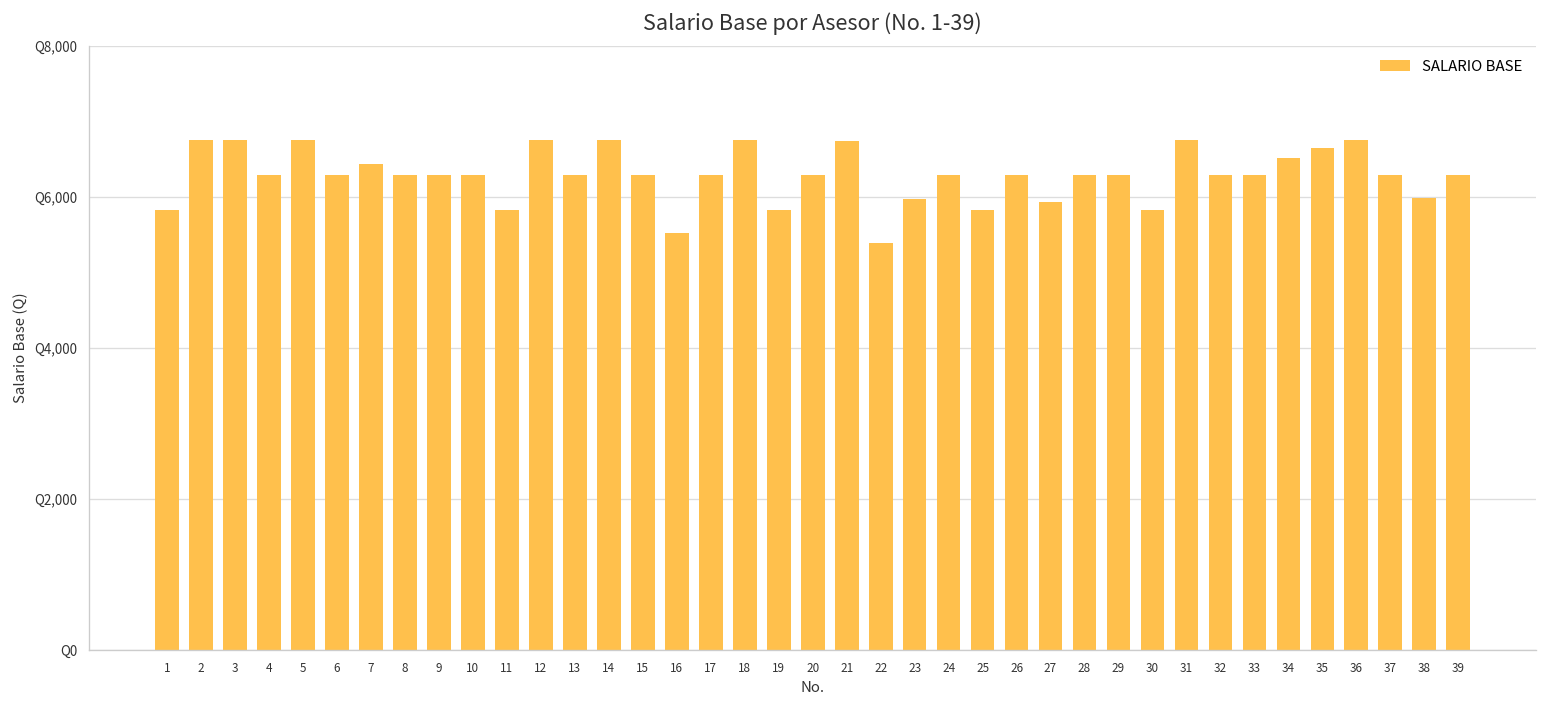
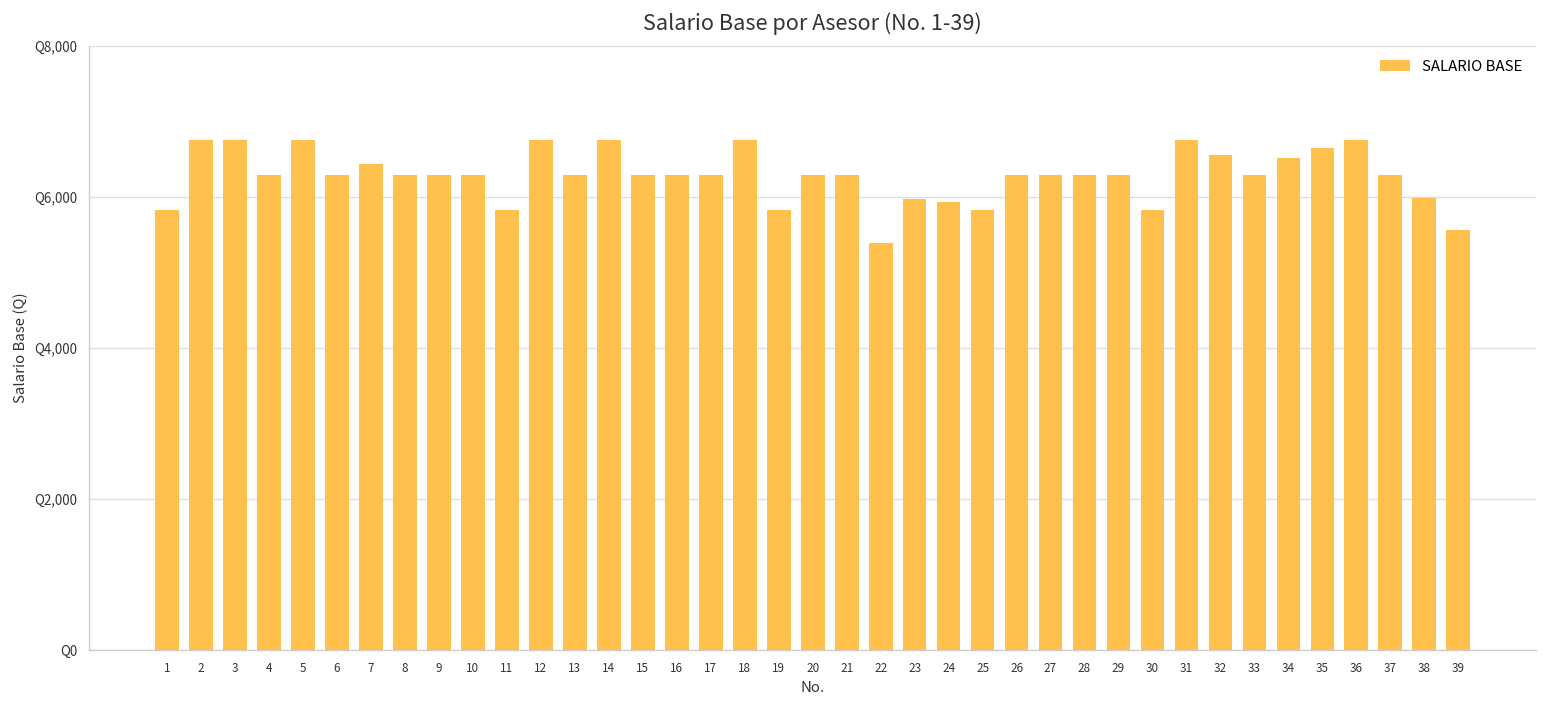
16: Q5,500 -> Q6,300
21: Q6,700 -> Q6,300
24: Q6,300 -> Q5,900
27: Q5,900 -> Q6,300
32: Q6,300 -> Q6,600
39: Q6,300 -> Q5,600
